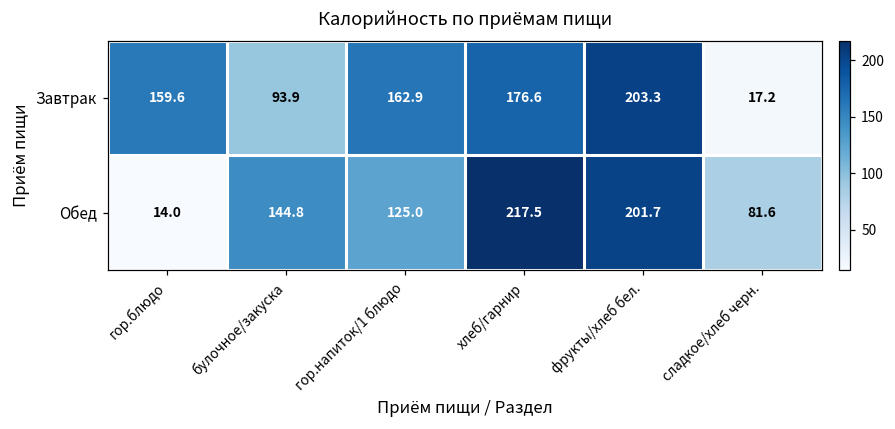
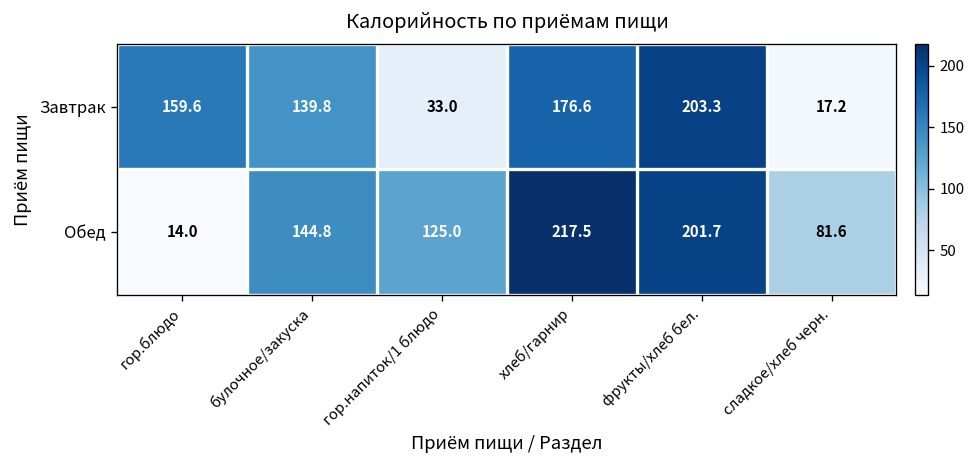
Завтрак, булочное/закуска: 93.9 -> 139.8
Завтрак, гор.напиток/1 блюдо: 162.9 -> 33.0
